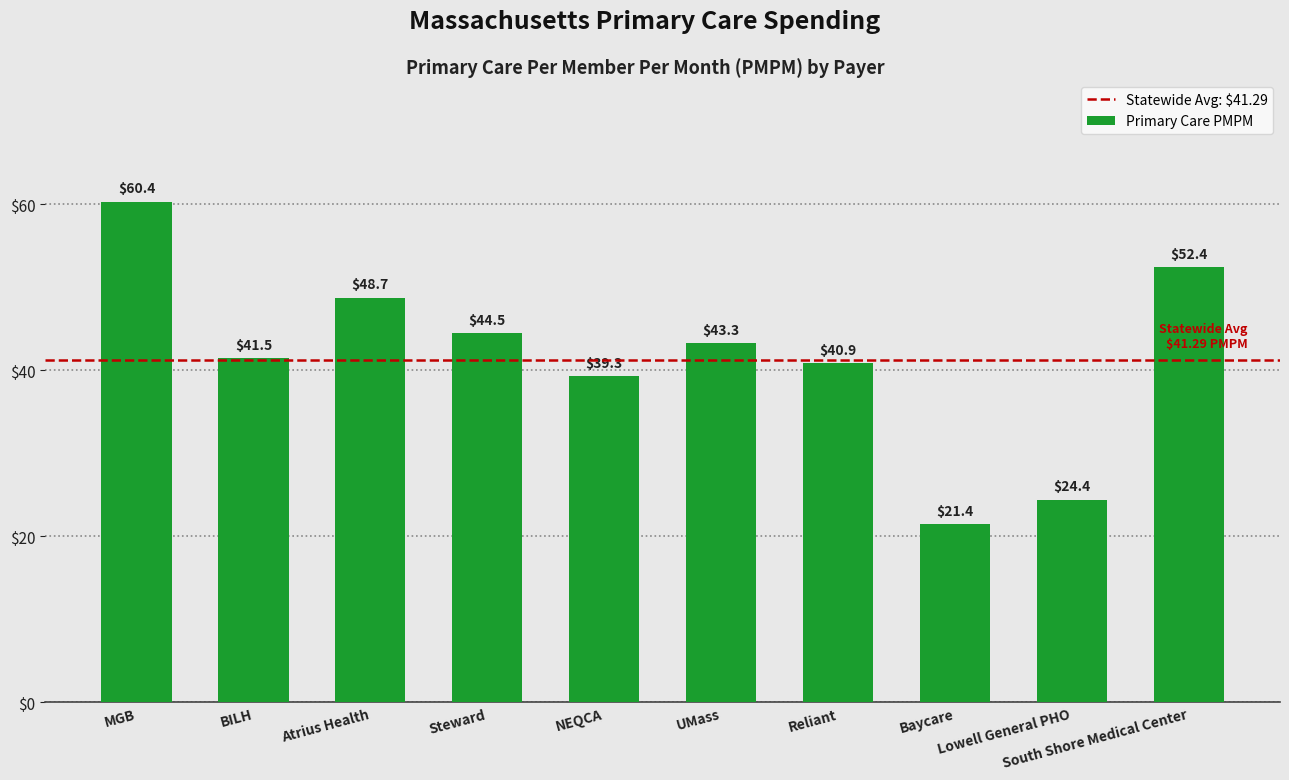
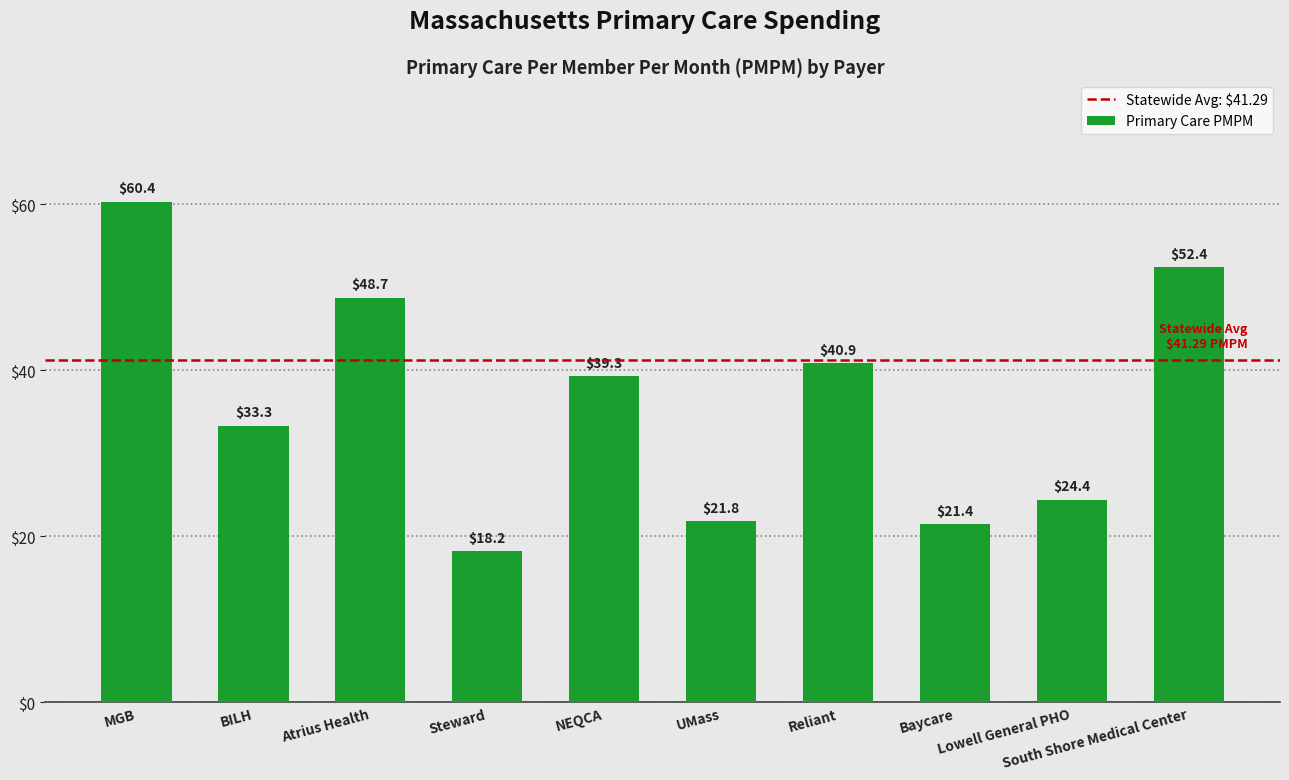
BILH: $41.5 -> $33.3
Steward: $44.5 -> $18.2
UMass: $43.3 -> $21.8
